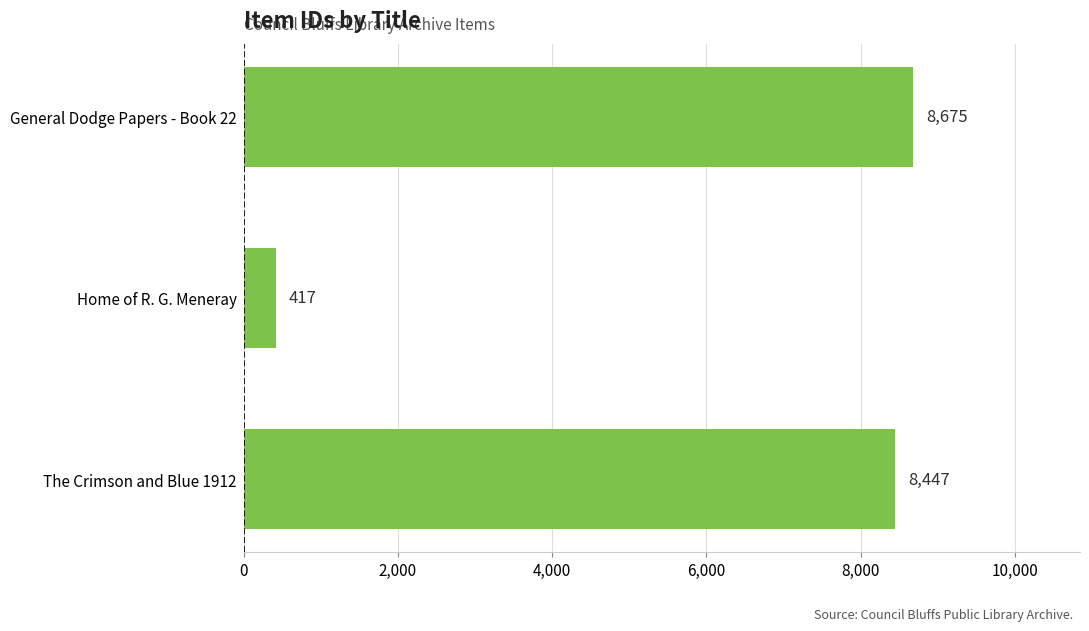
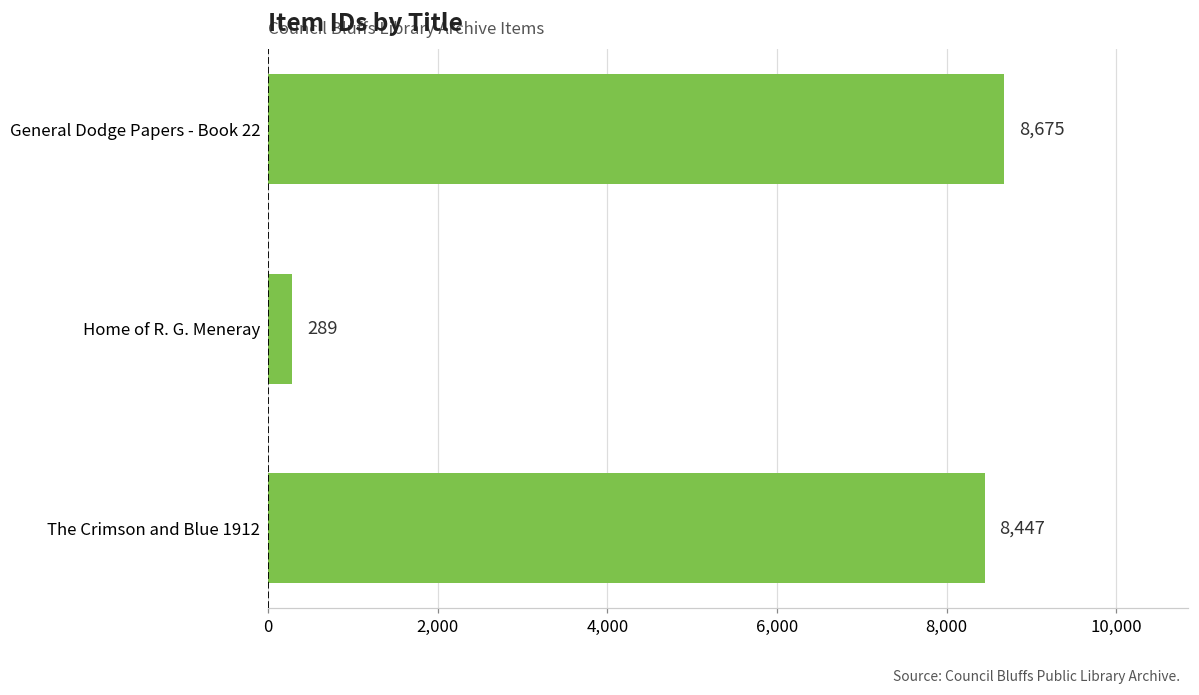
Home of R. G. Meneray: 417 -> 289
